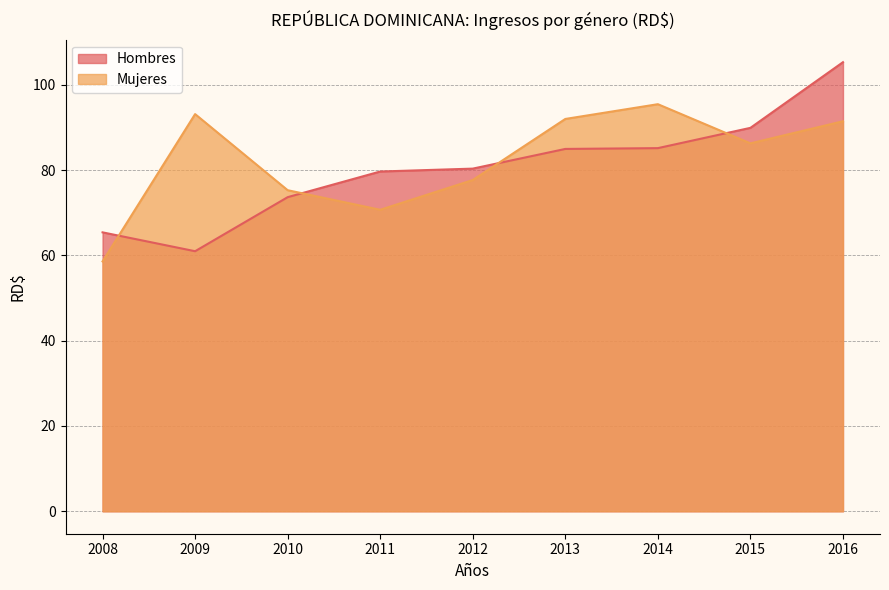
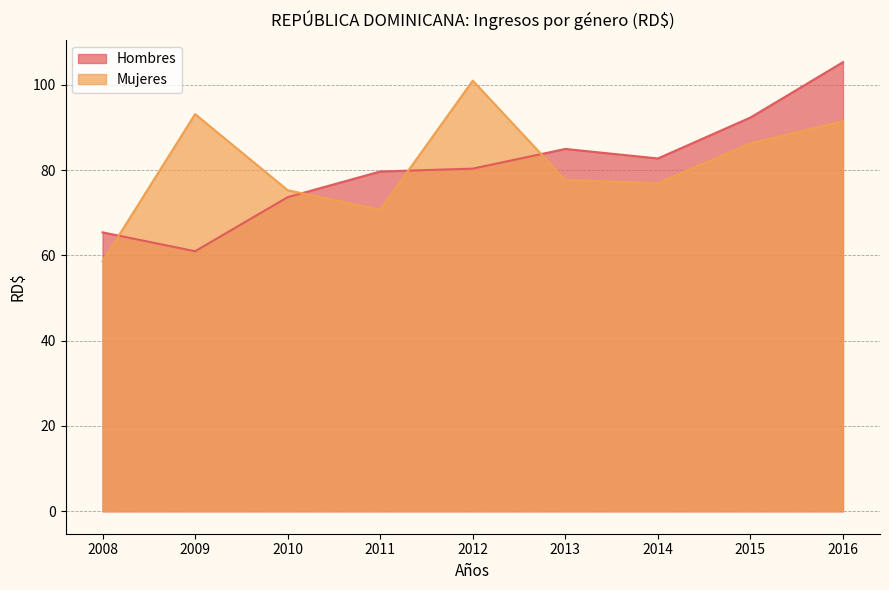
Mujeres, 2012: 78 -> 101
Mujeres, 2013: 92 -> 78
Hombres, 2014: 85 -> 83
Mujeres, 2014: 95 -> 77
Hombres, 2015: 90 -> 92
